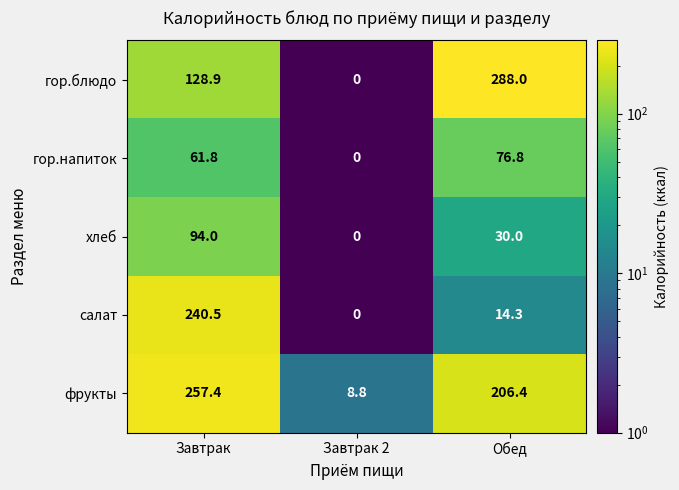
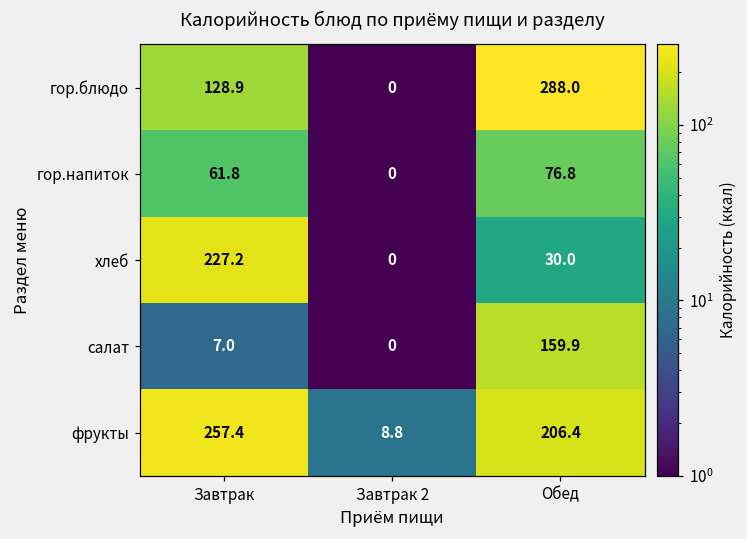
хлеб, Завтрак: 94.0 -> 227.2
салат, Завтрак: 240.5 -> 7.0
салат, Обед: 14.3 -> 159.9
